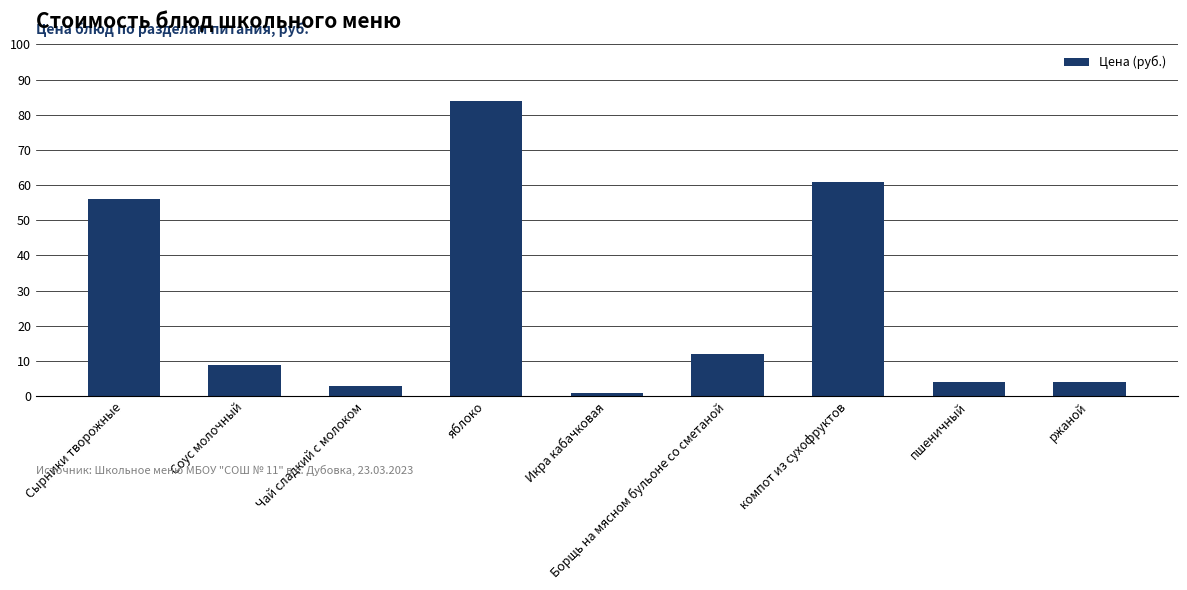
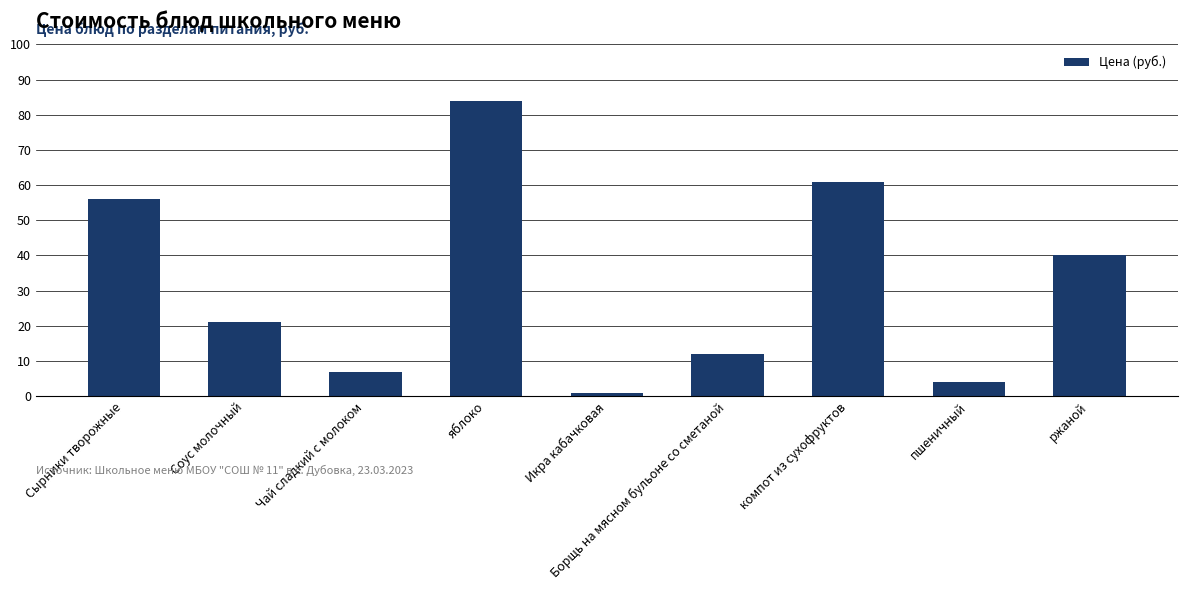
Соус молочный: 9 -> 21
Чай сладкий с молоком: 3 -> 7
ржаной: 4 -> 40
